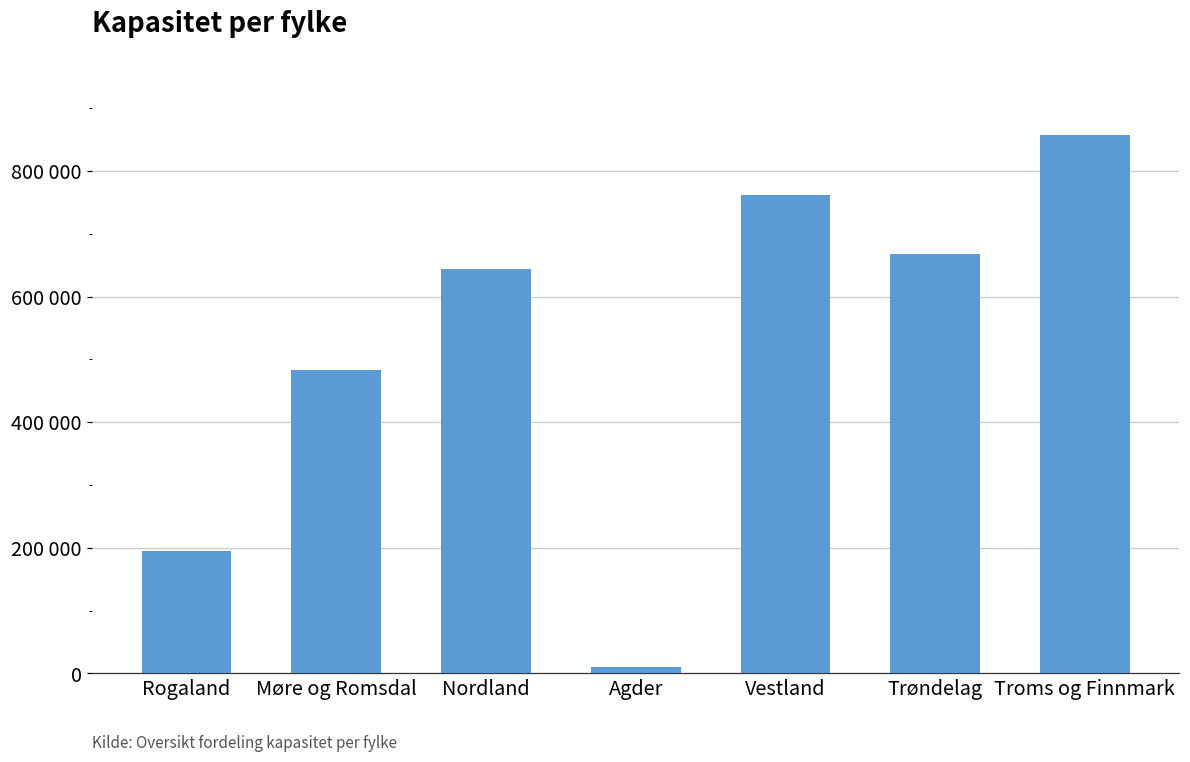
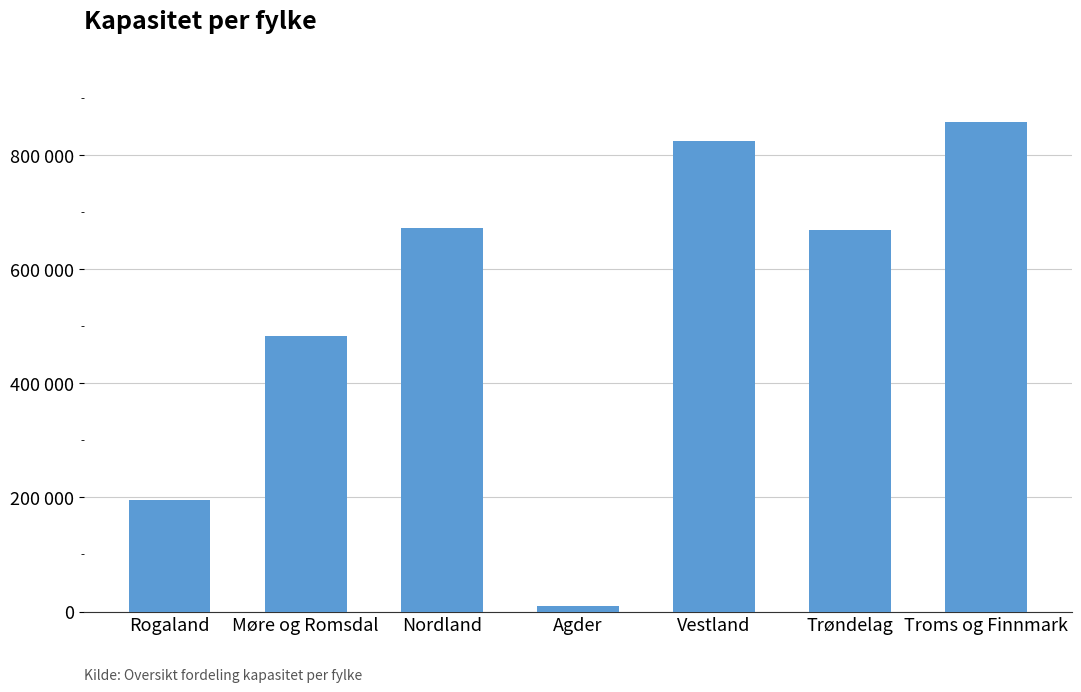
Nordland: 640000 -> 670000
Vestland: 760000 -> 820000
